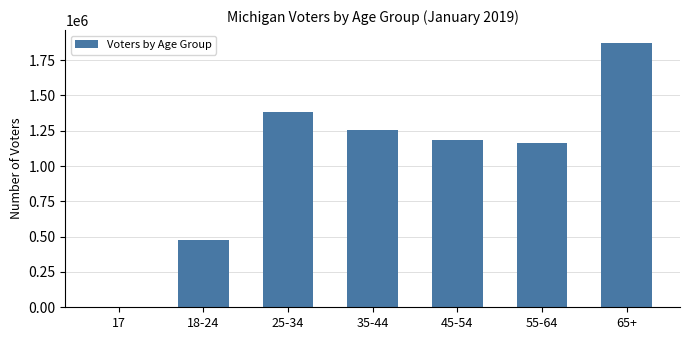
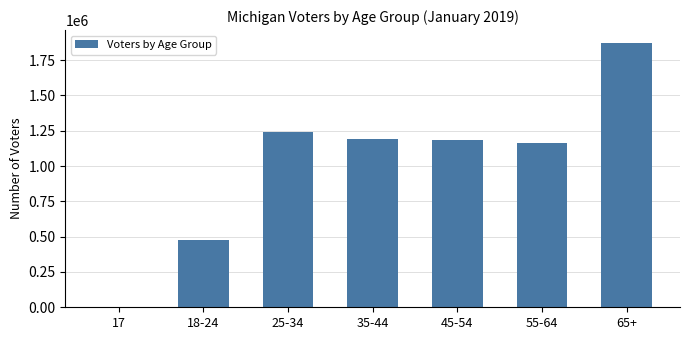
25-34: 1380000 -> 1240000
35-44: 1260000 -> 1190000
